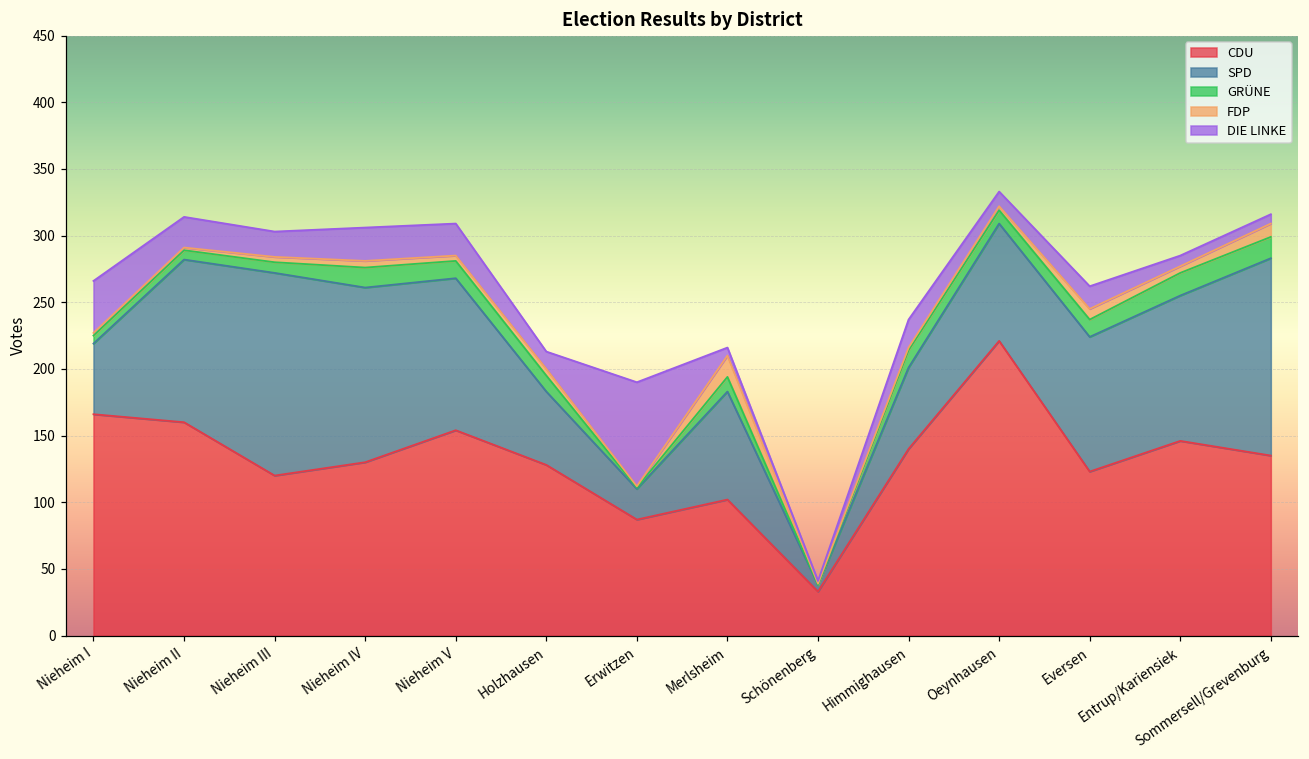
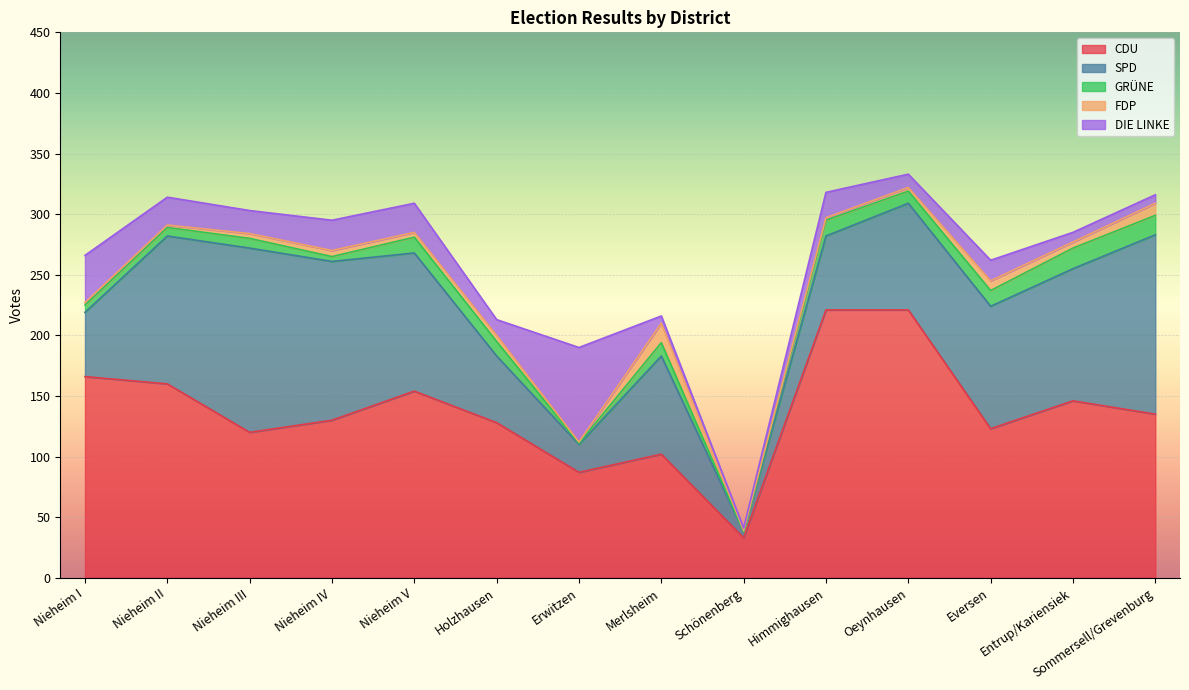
GRÜNE, Nieheim IV: 15 -> 4
CDU, Himmighausen: 140 -> 221
